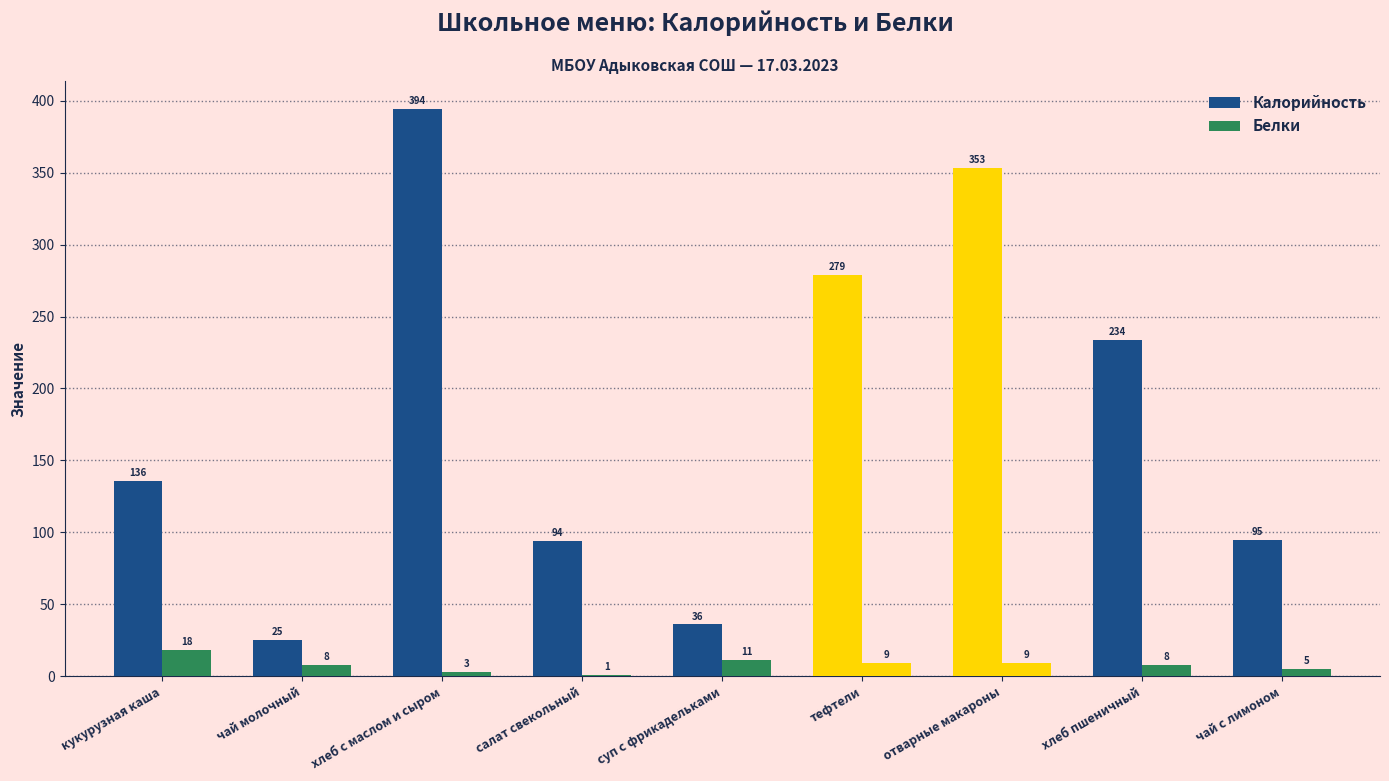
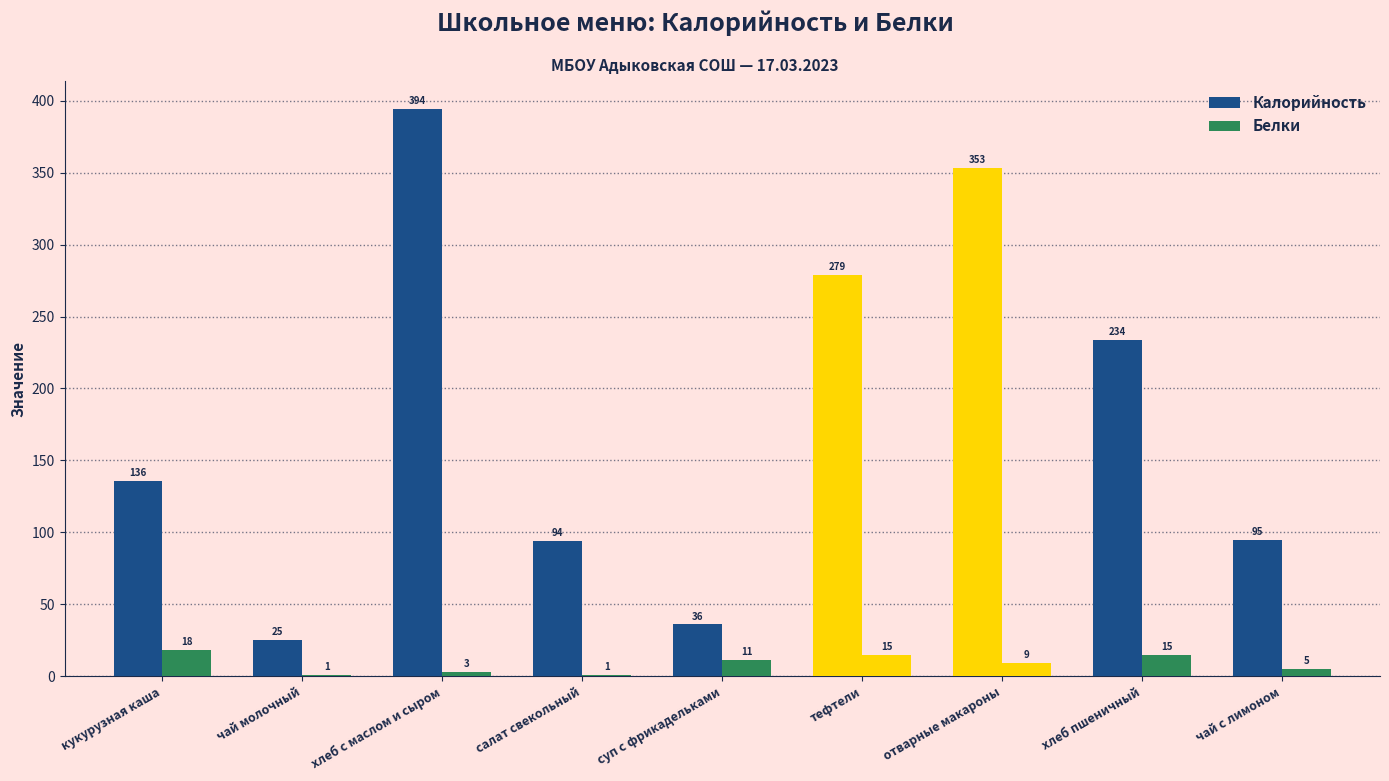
Белки, чай молочный: 8 -> 1
Белки, тефтели: 9 -> 15
Белки, хлеб пшеничный: 8 -> 15
